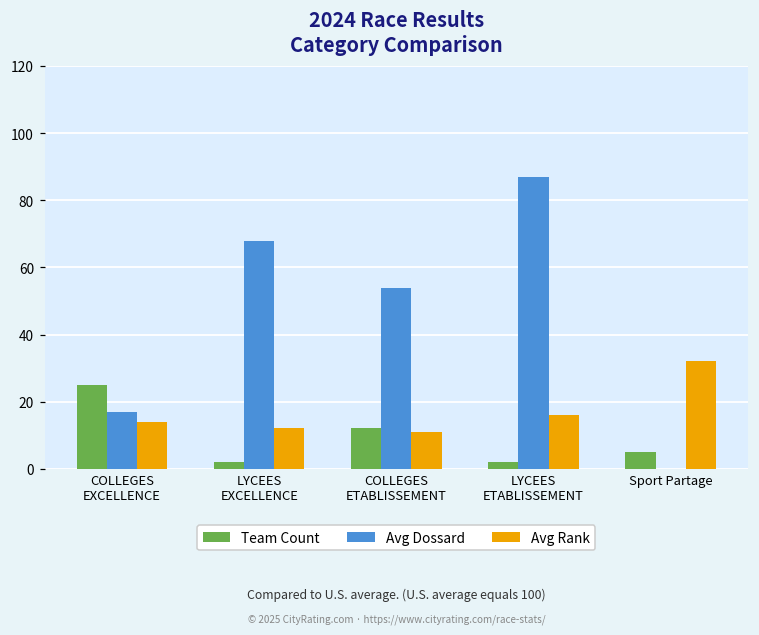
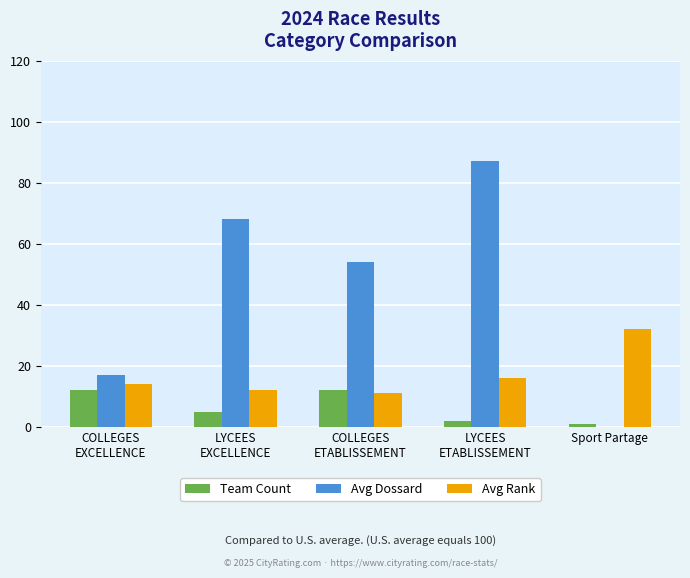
Team Count, COLLEGES EXCELLENCE: 25 -> 12
Team Count, LYCEES EXCELLENCE: 2 -> 5
Team Count, Sport Partage: 5 -> 1
